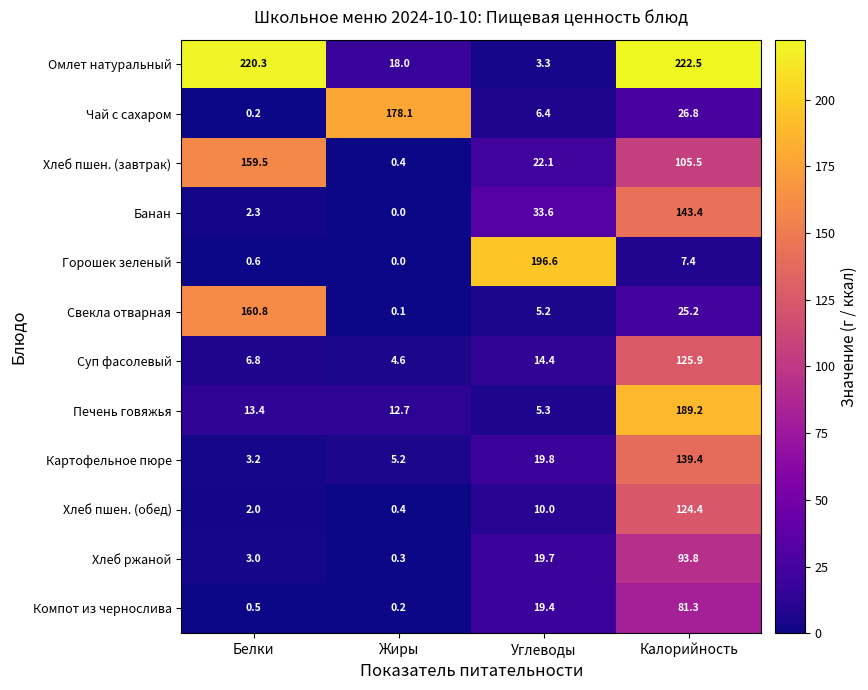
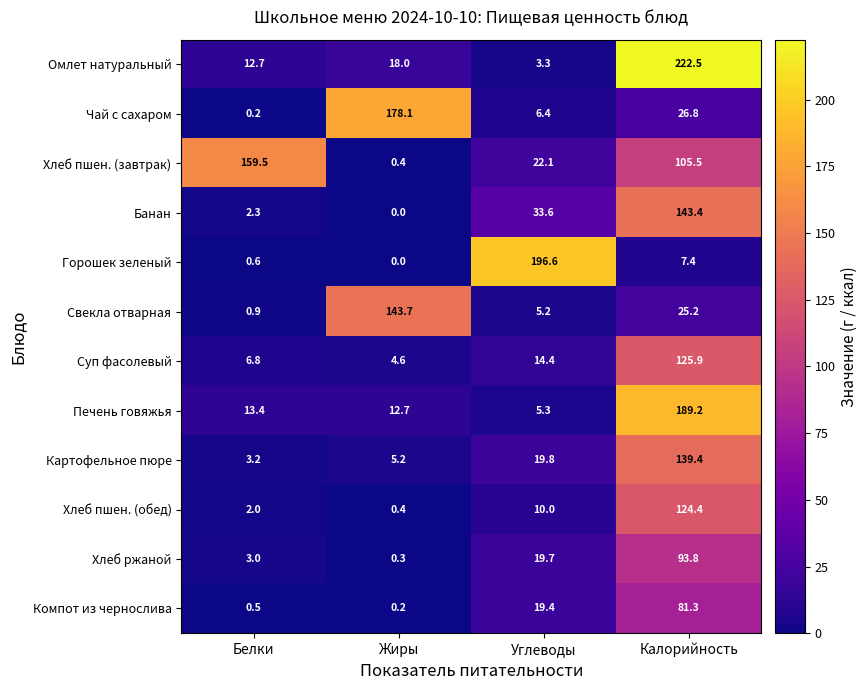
Омлет натуральный, Белки: 220.3 -> 12.7
Свекла отварная, Белки: 160.8 -> 0.9
Свекла отварная, Жиры: 0.1 -> 143.7
